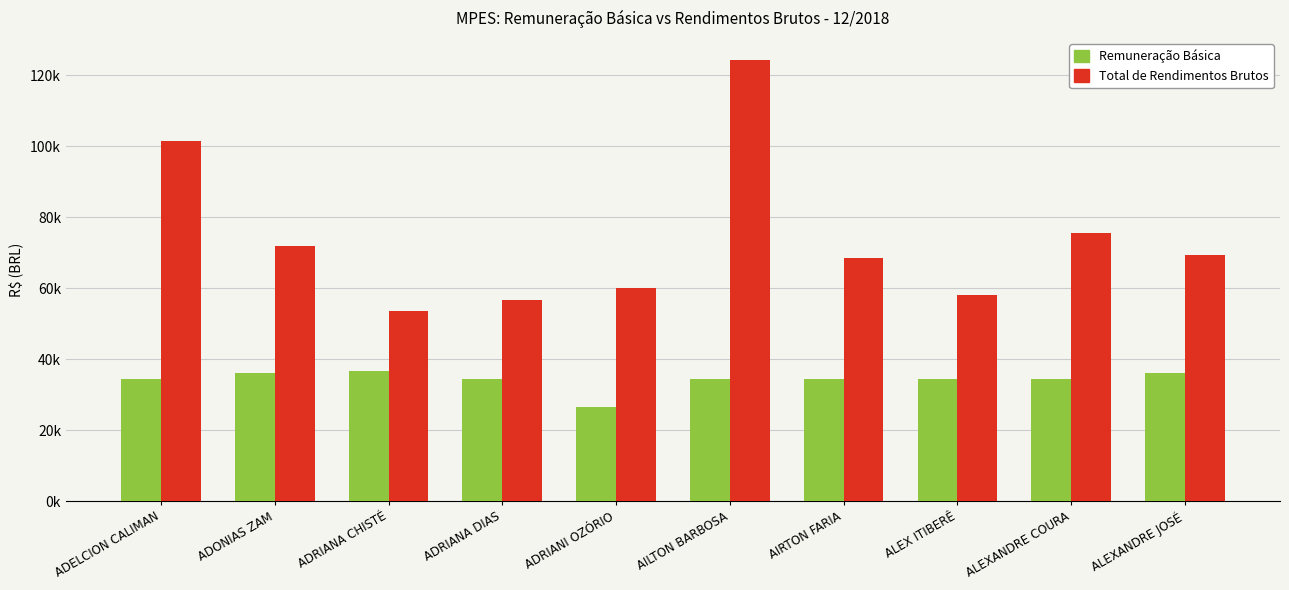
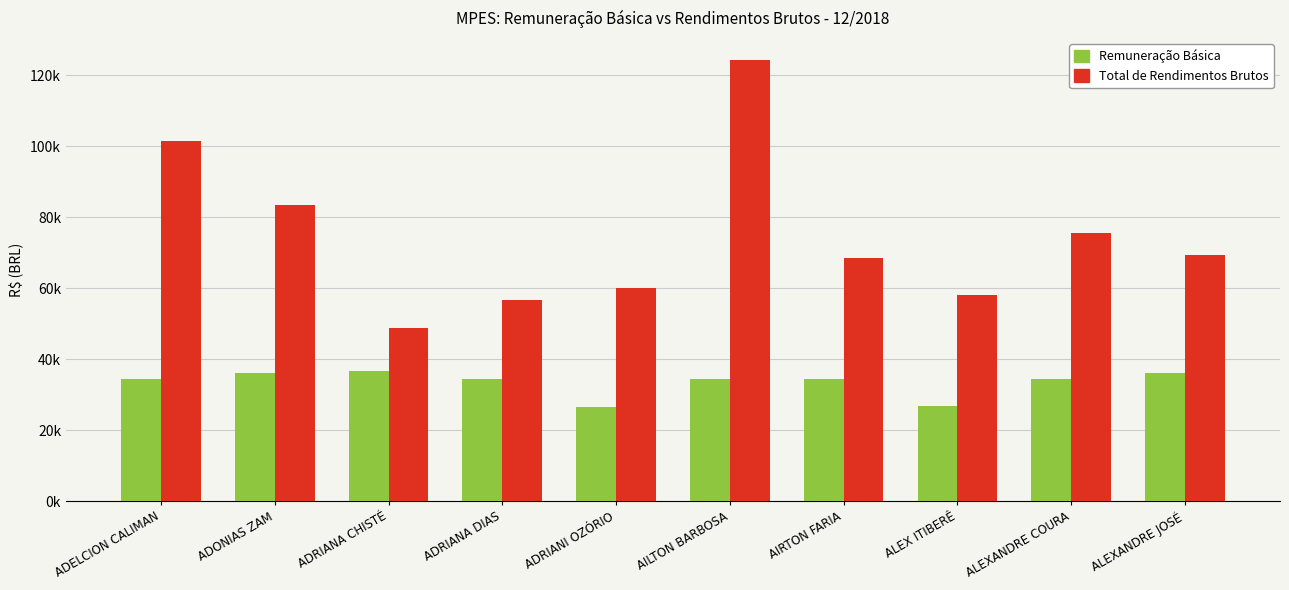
Total de Rendimentos Brutos, ADONIAS ZAM: 72000 -> 84000
Total de Rendimentos Brutos, ADRIANA CHISTÉ: 54000 -> 49000
Remuneração Básica, ALEX ITIBERÊ: 34000 -> 27000
